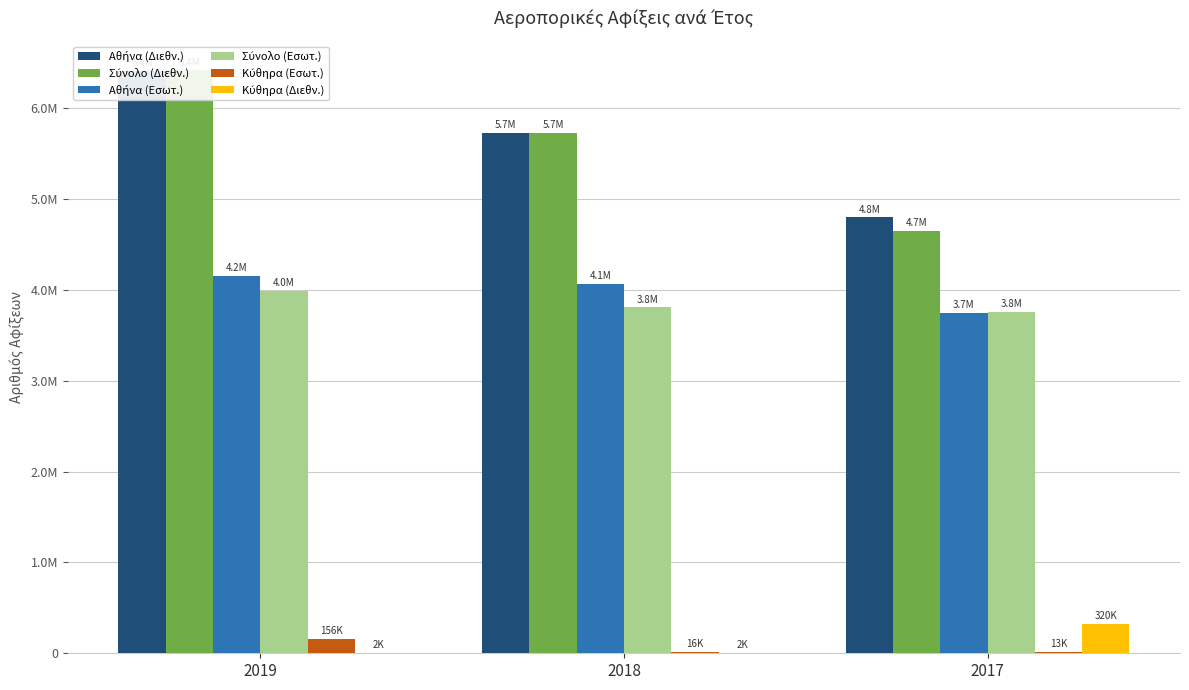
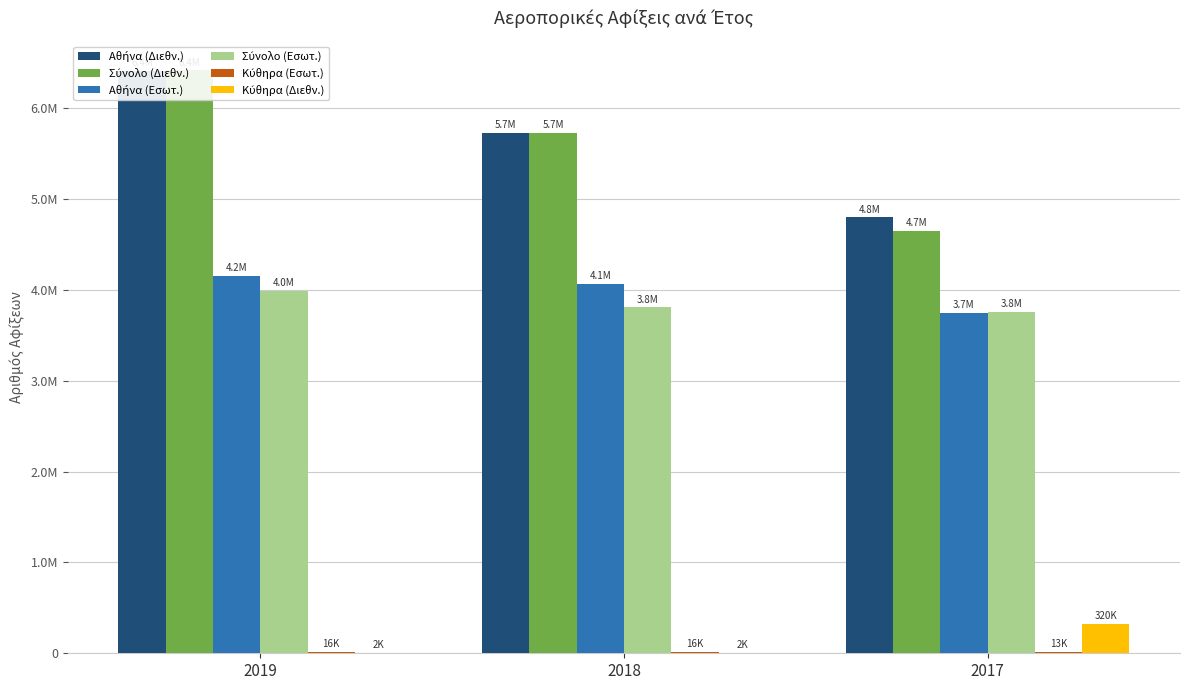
Κύθηρα (Εσωτ.), 2019: 156K -> 16K
